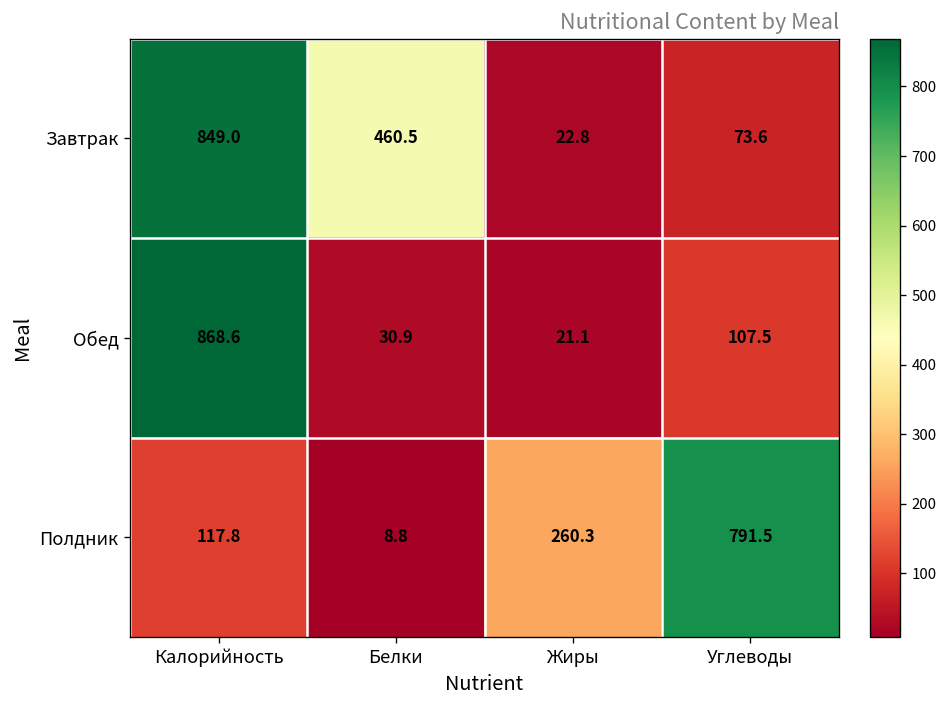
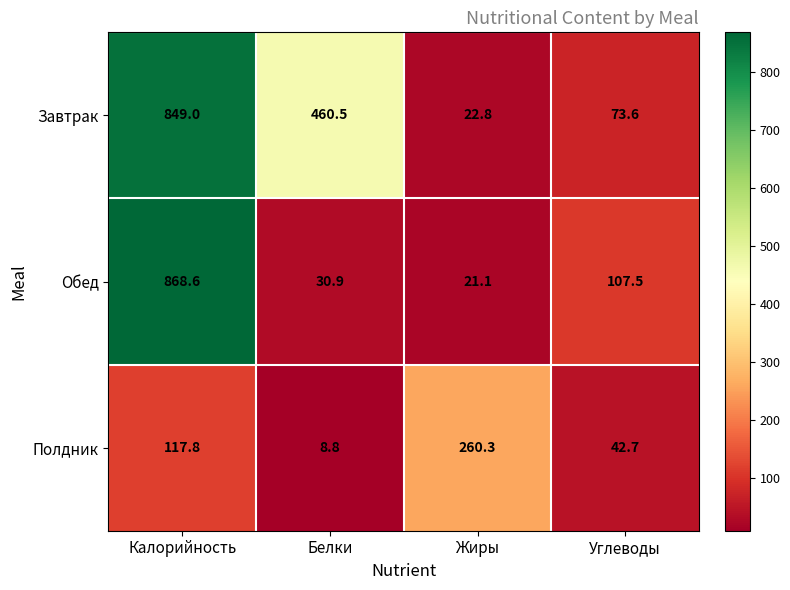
Полдник, Углеводы: 791.5 -> 42.7
